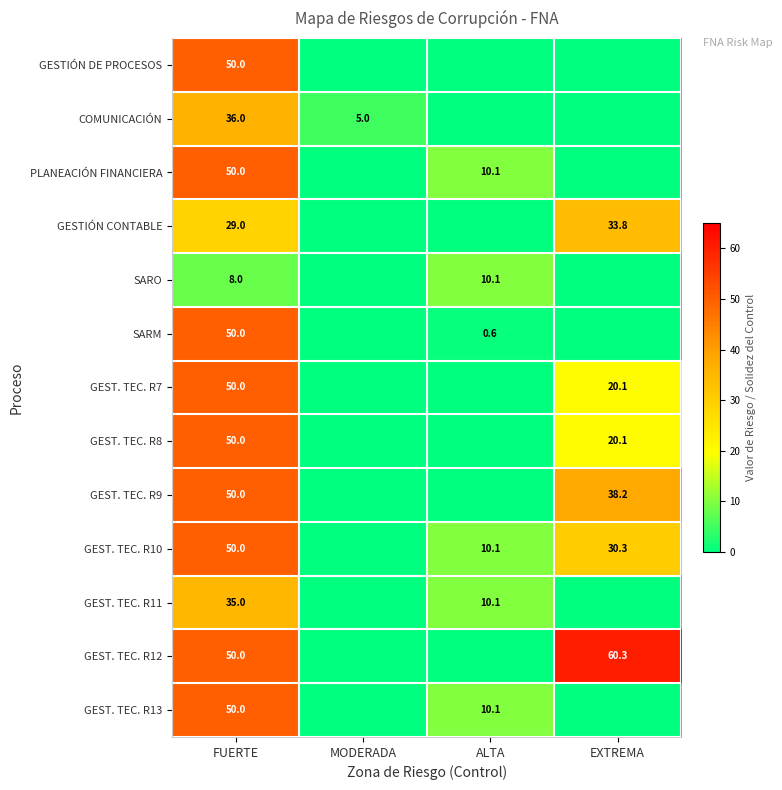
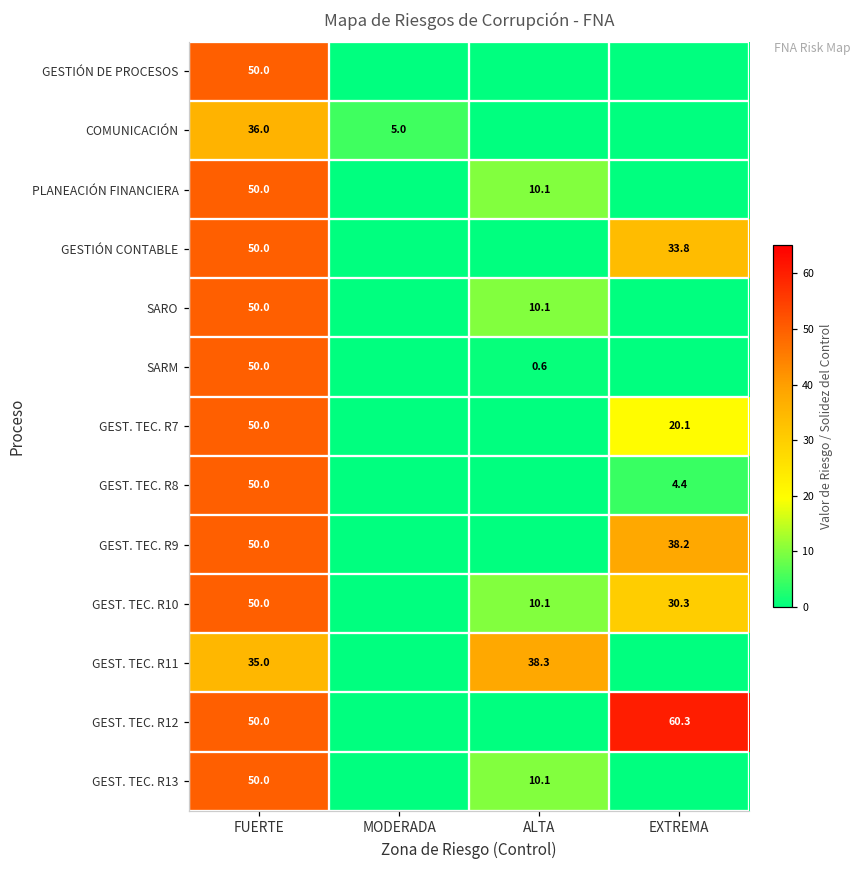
GESTIÓN CONTABLE, FUERTE: 29.0 -> 50.0
SARO, FUERTE: 8.0 -> 50.0
GEST. TEC. R8, EXTREMA: 20.1 -> 4.4
GEST. TEC. R11, ALTA: 10.1 -> 38.3
